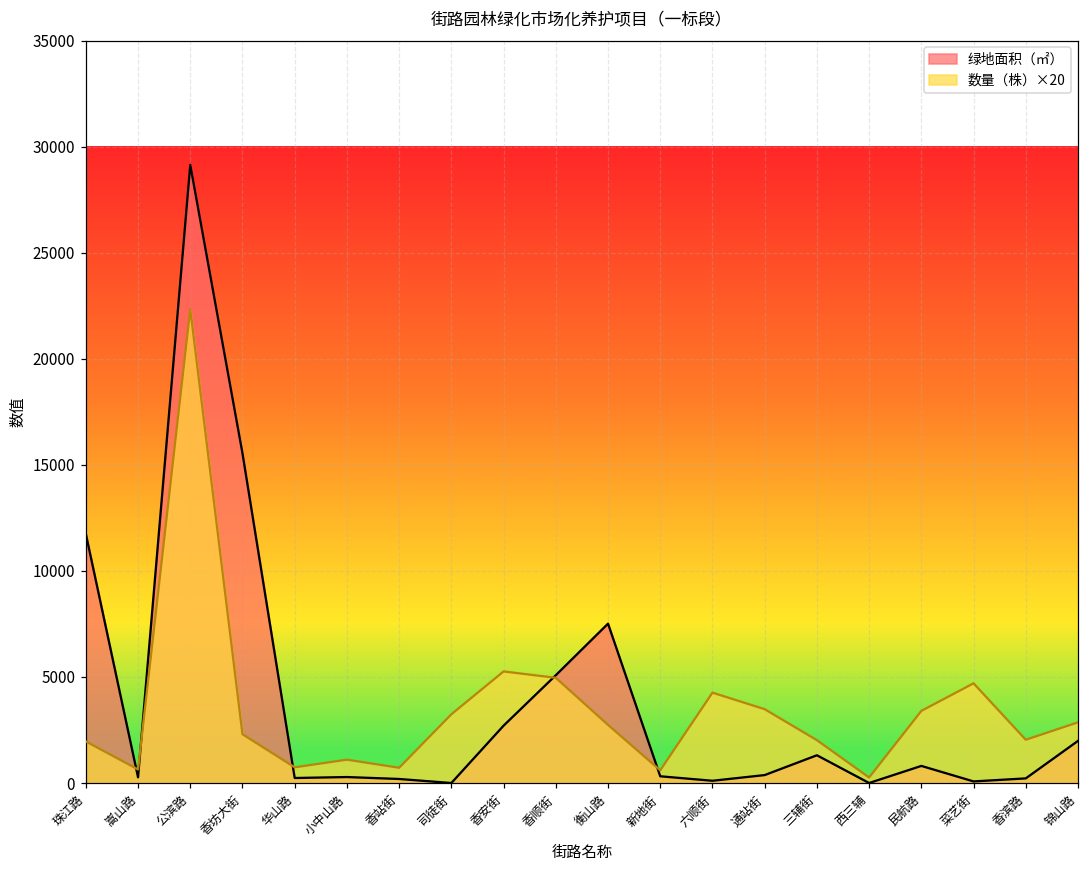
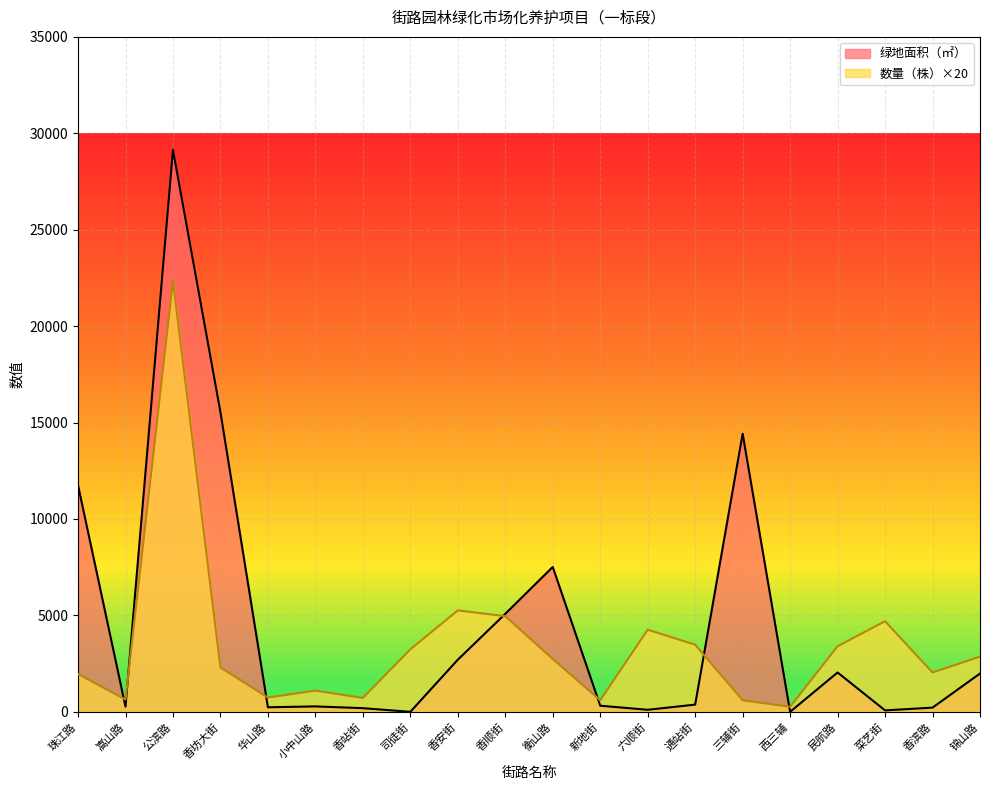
绿地面积（㎡）, 三辅街: 1300 -> 14400
数量（株）×20, 三辅街: 2000 -> 600
绿地面积（㎡）, 民航路: 800 -> 2000
